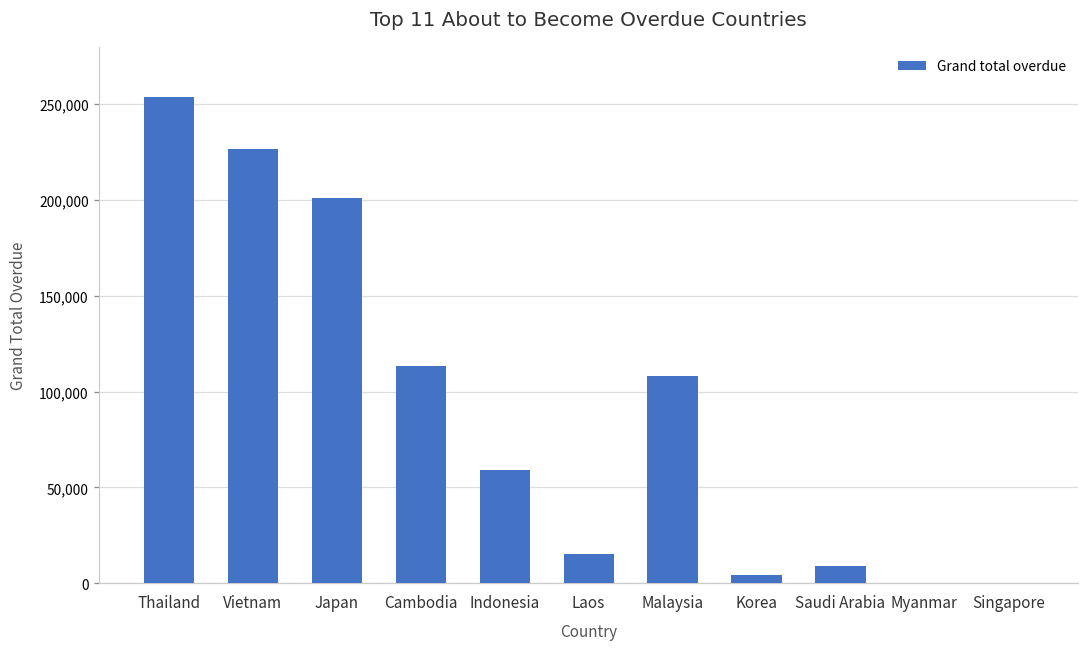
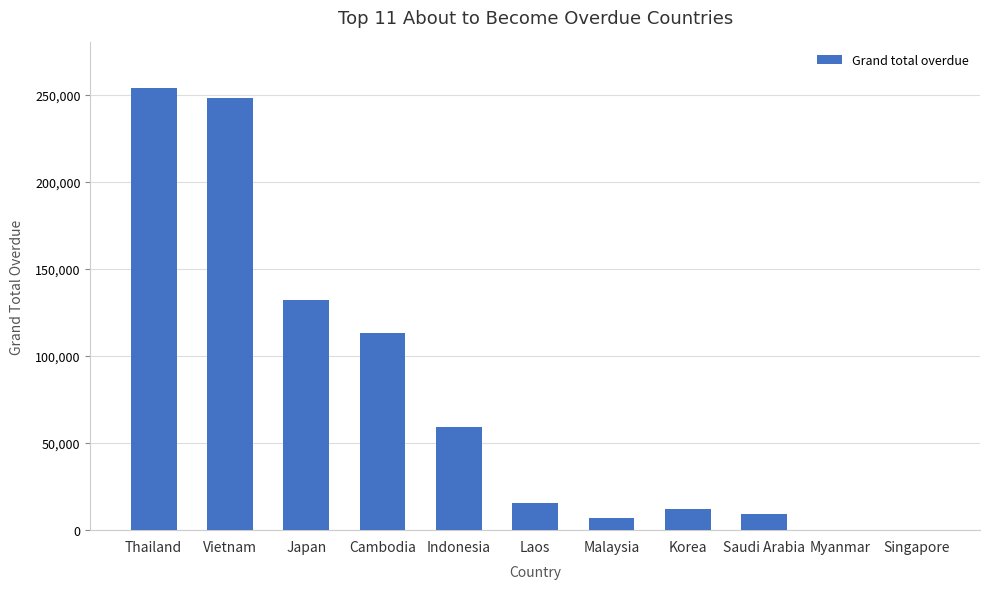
Vietnam: 226,000 -> 248,000
Japan: 201,000 -> 132,000
Malaysia: 108,000 -> 7,000
Korea: 4,000 -> 12,000
